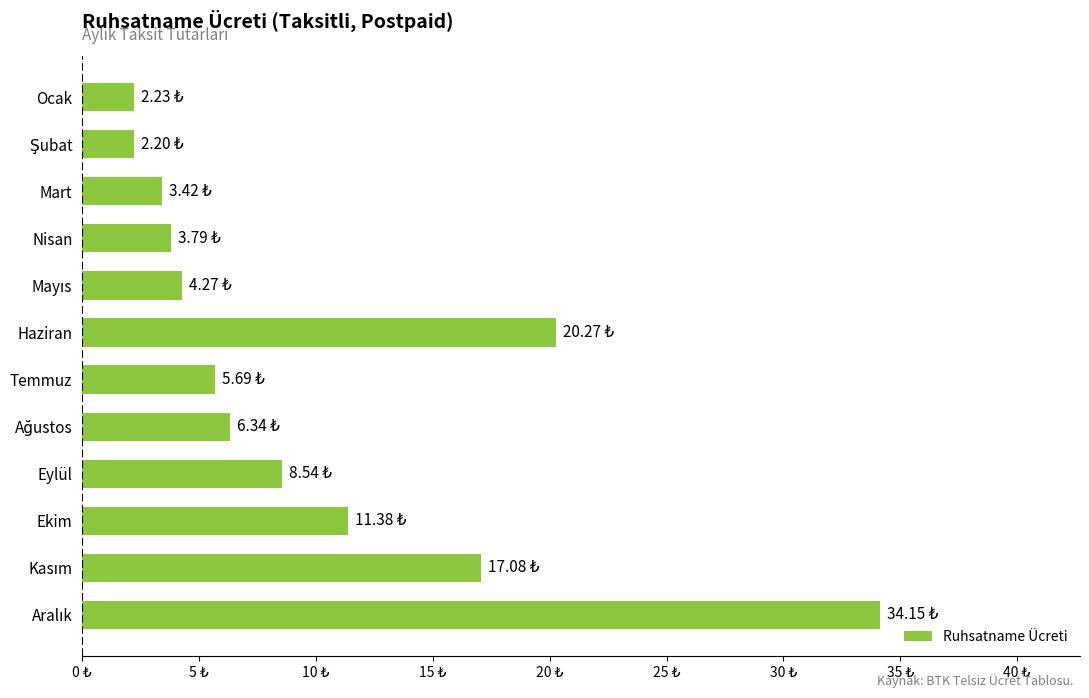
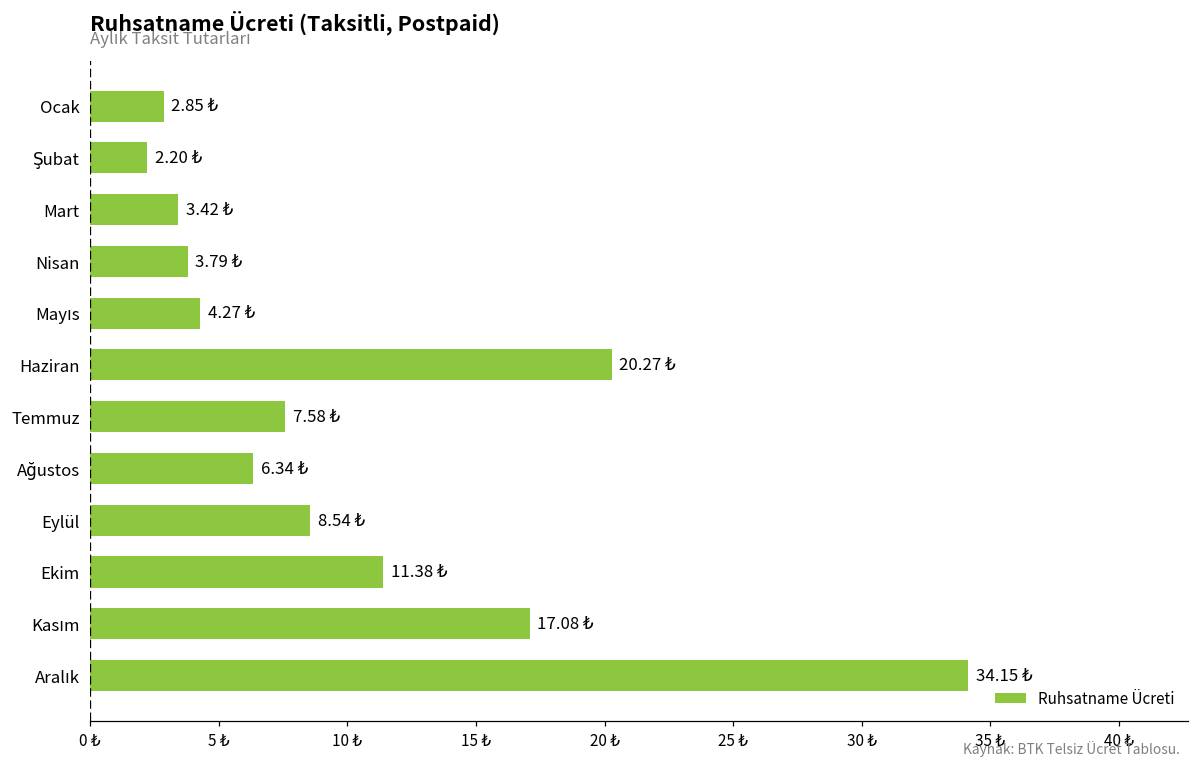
Ocak: 2.23 -> 2.85
Temmuz: 5.69 -> 7.58
